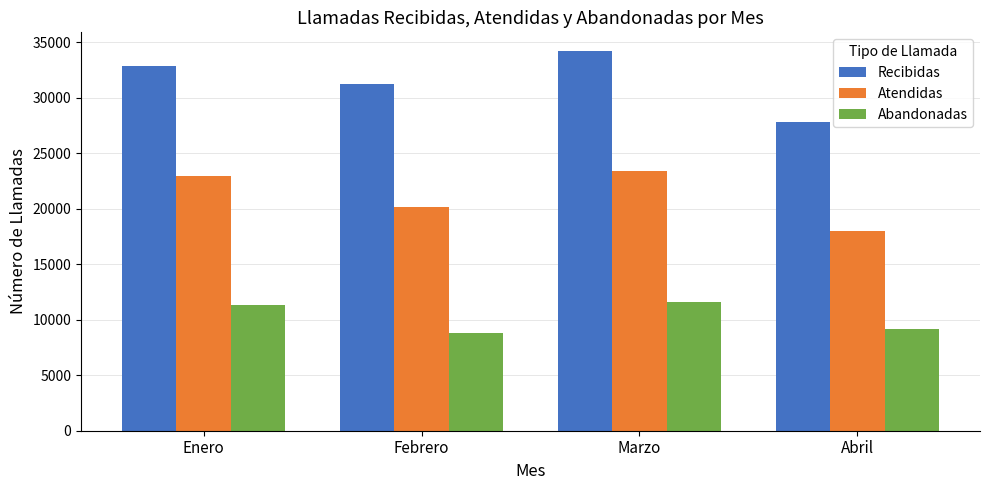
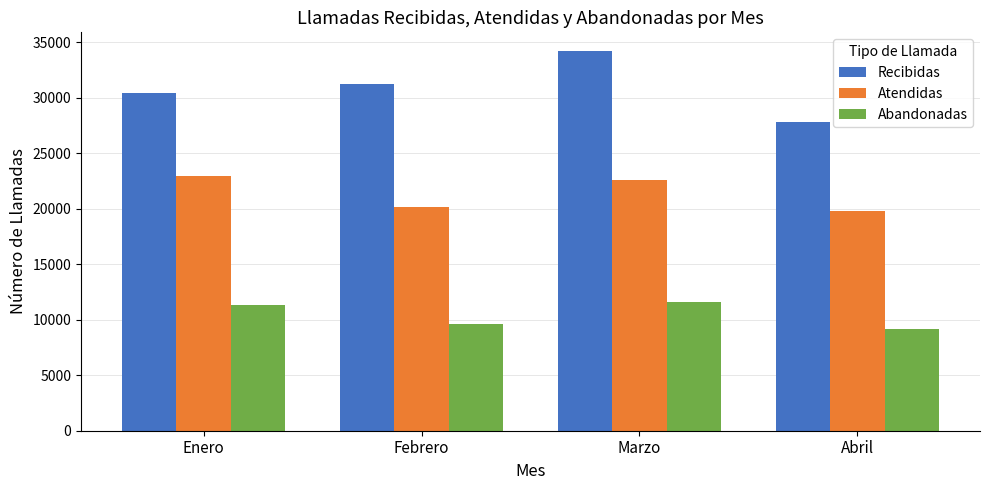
Recibidas, Enero: 32800 -> 30500
Abandonadas, Febrero: 8800 -> 9600
Atendidas, Marzo: 23400 -> 22600
Atendidas, Abril: 18000 -> 19800
